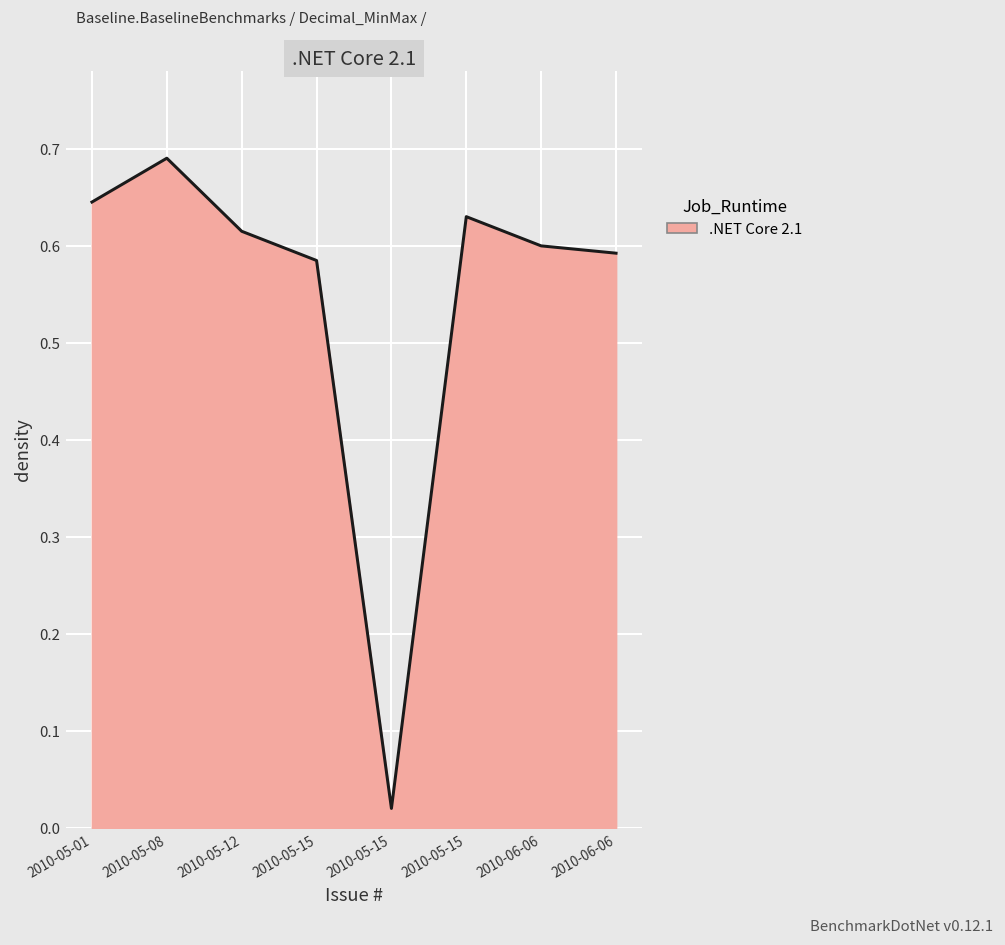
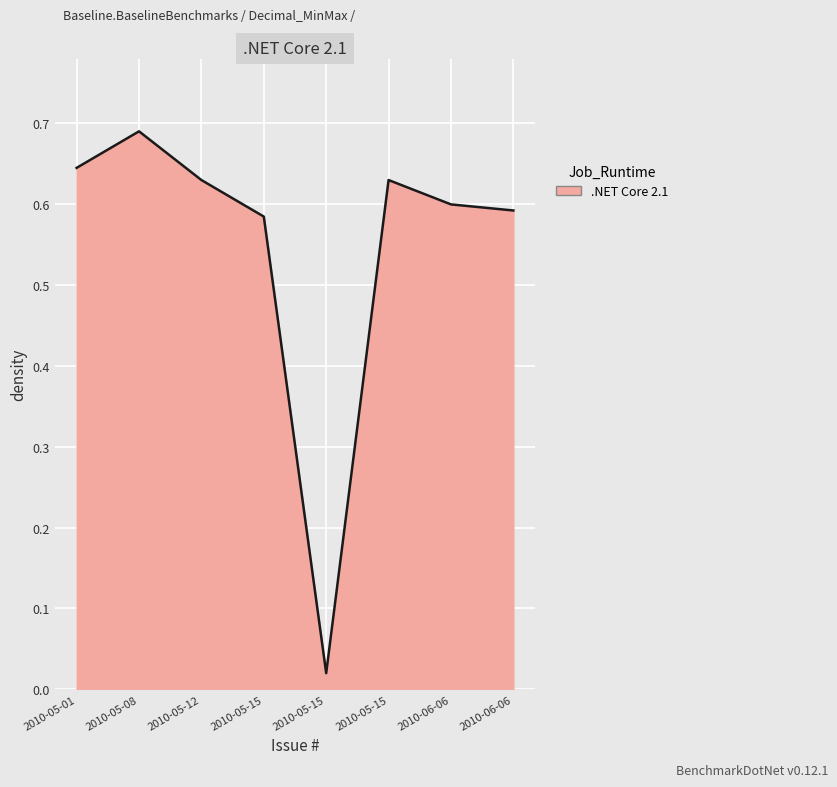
2010-05-12: 0.61 -> 0.63
